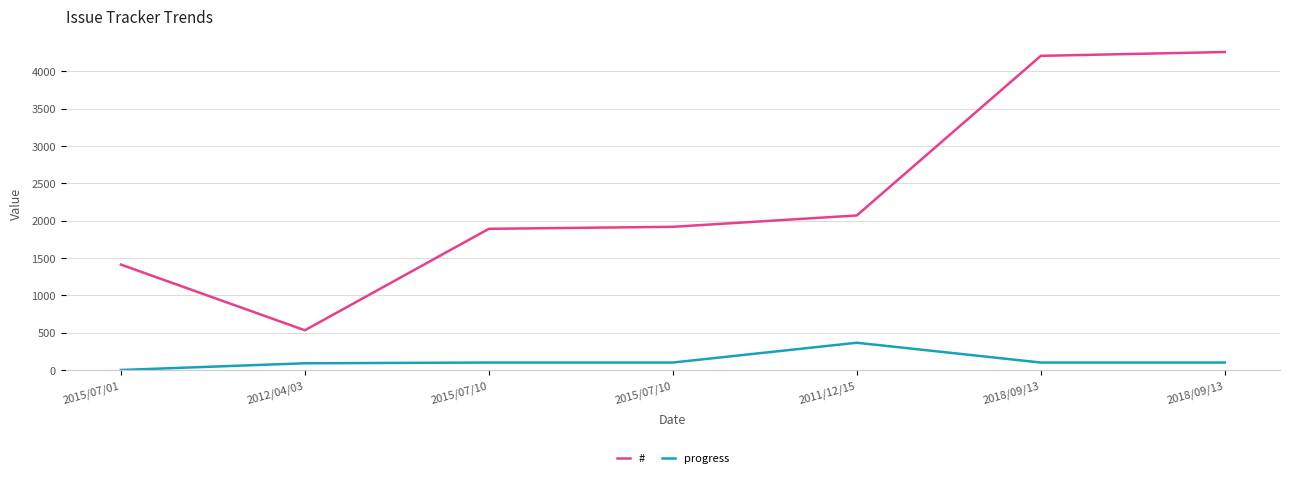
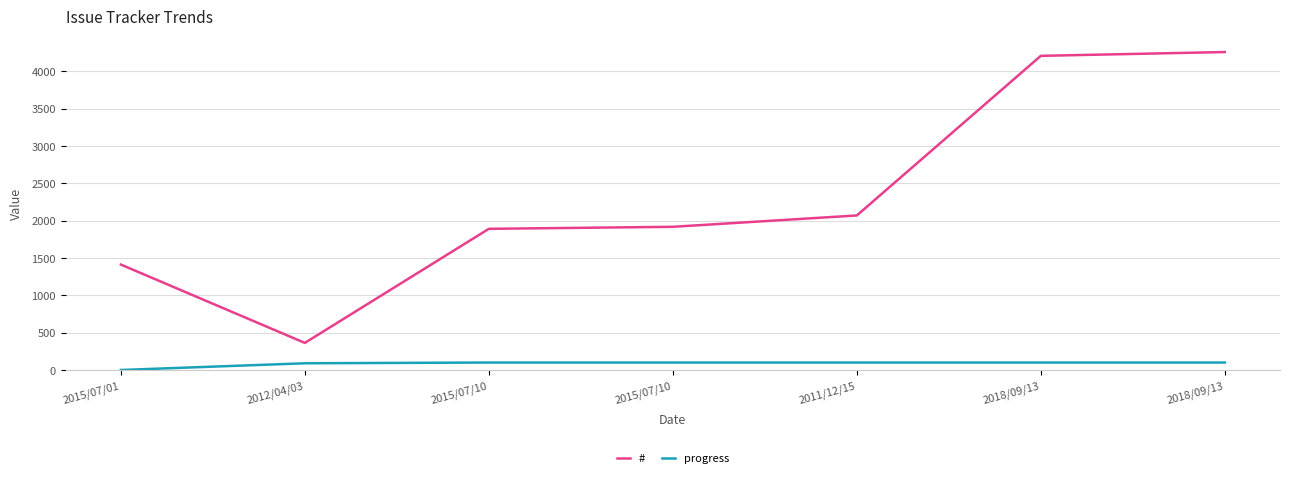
#, 2012/04/03: 500 -> 400
progress, 2011/12/15: 400 -> 100
